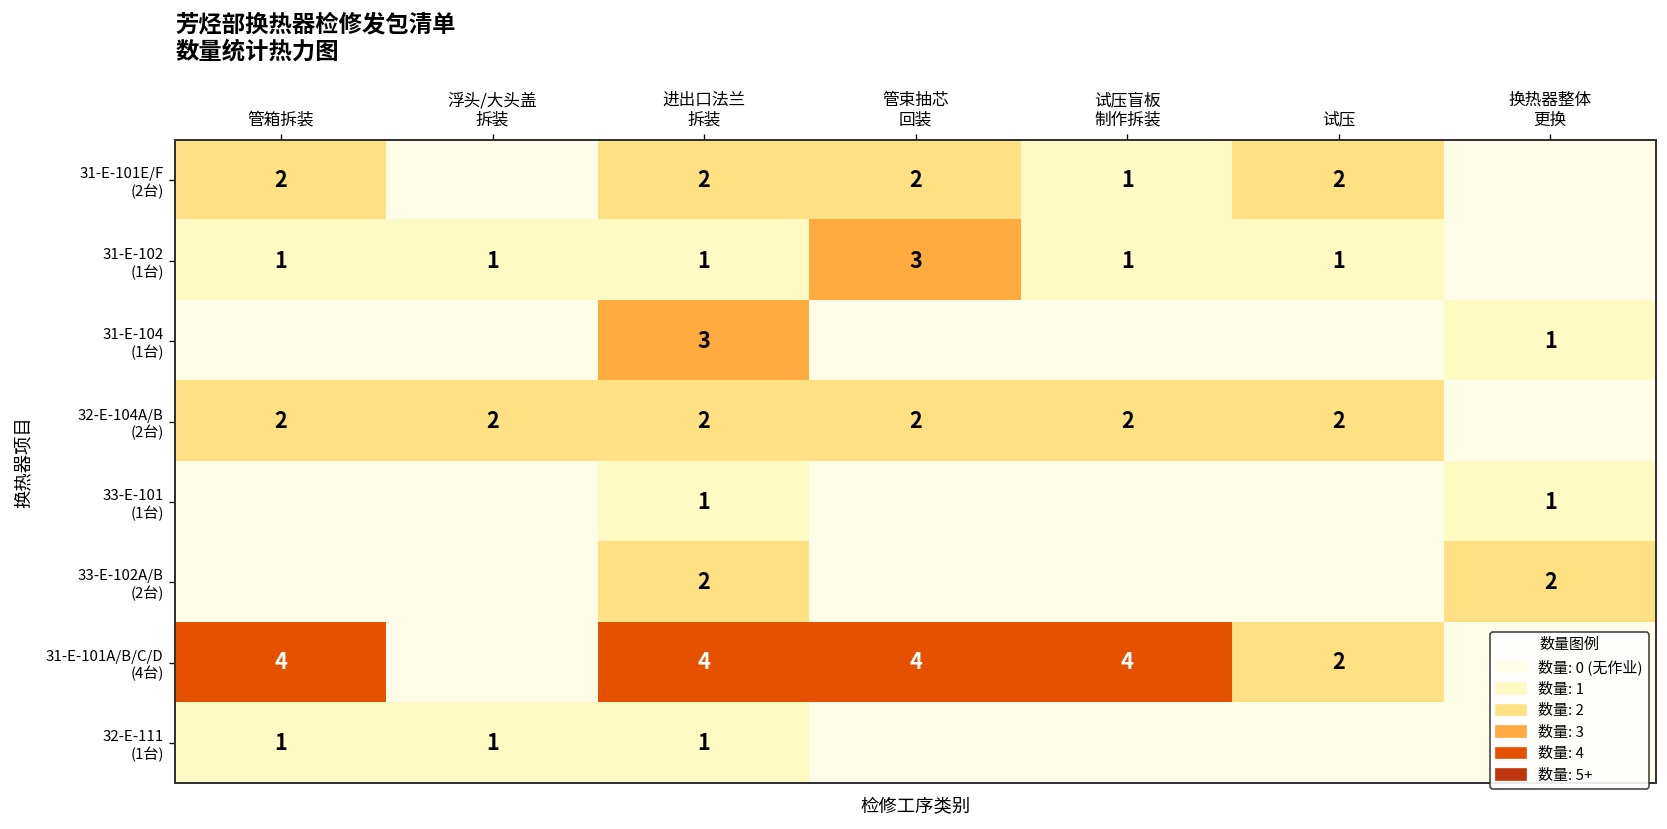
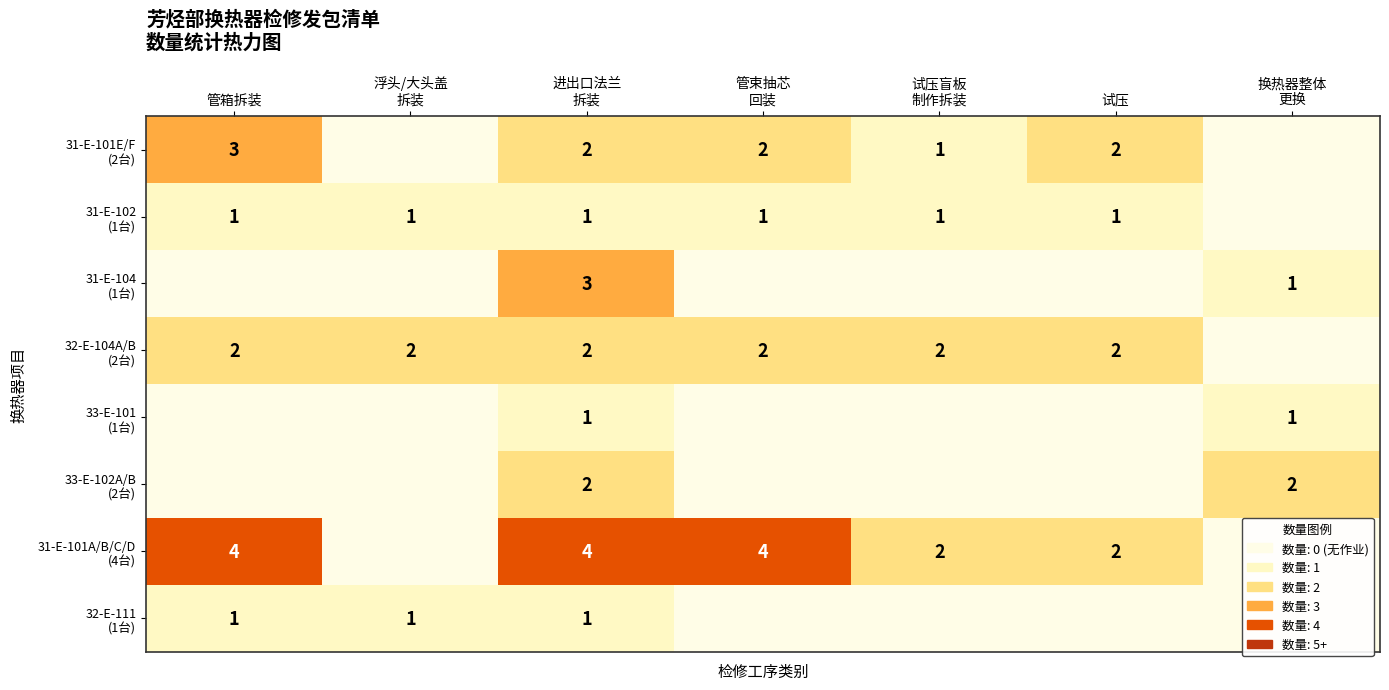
31-E-101E/F (2台), 管箱拆装: 2 -> 3
31-E-102 (1台), 管束抽芯 回装: 3 -> 1
31-E-101A/B/C/D (4台), 试压盲板 制作拆装: 4 -> 2
